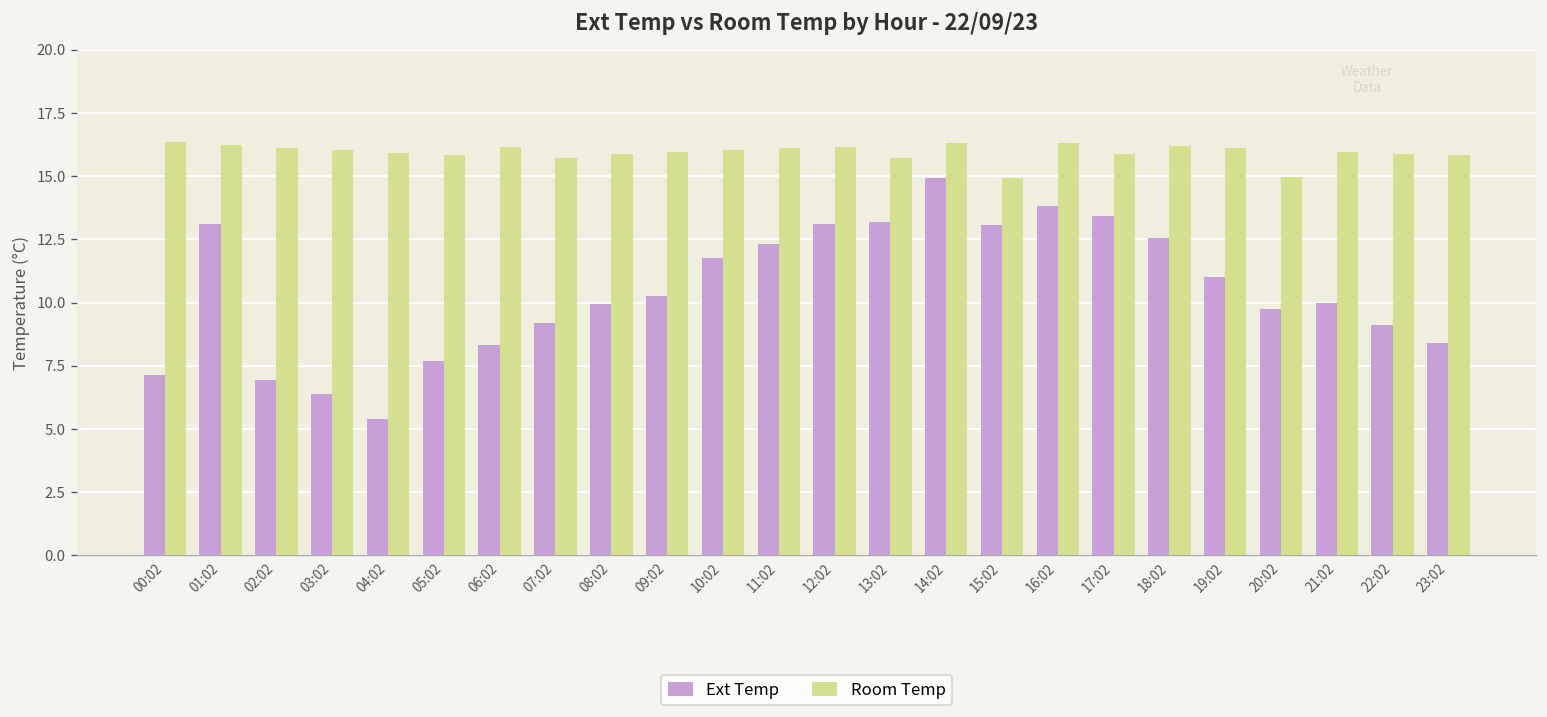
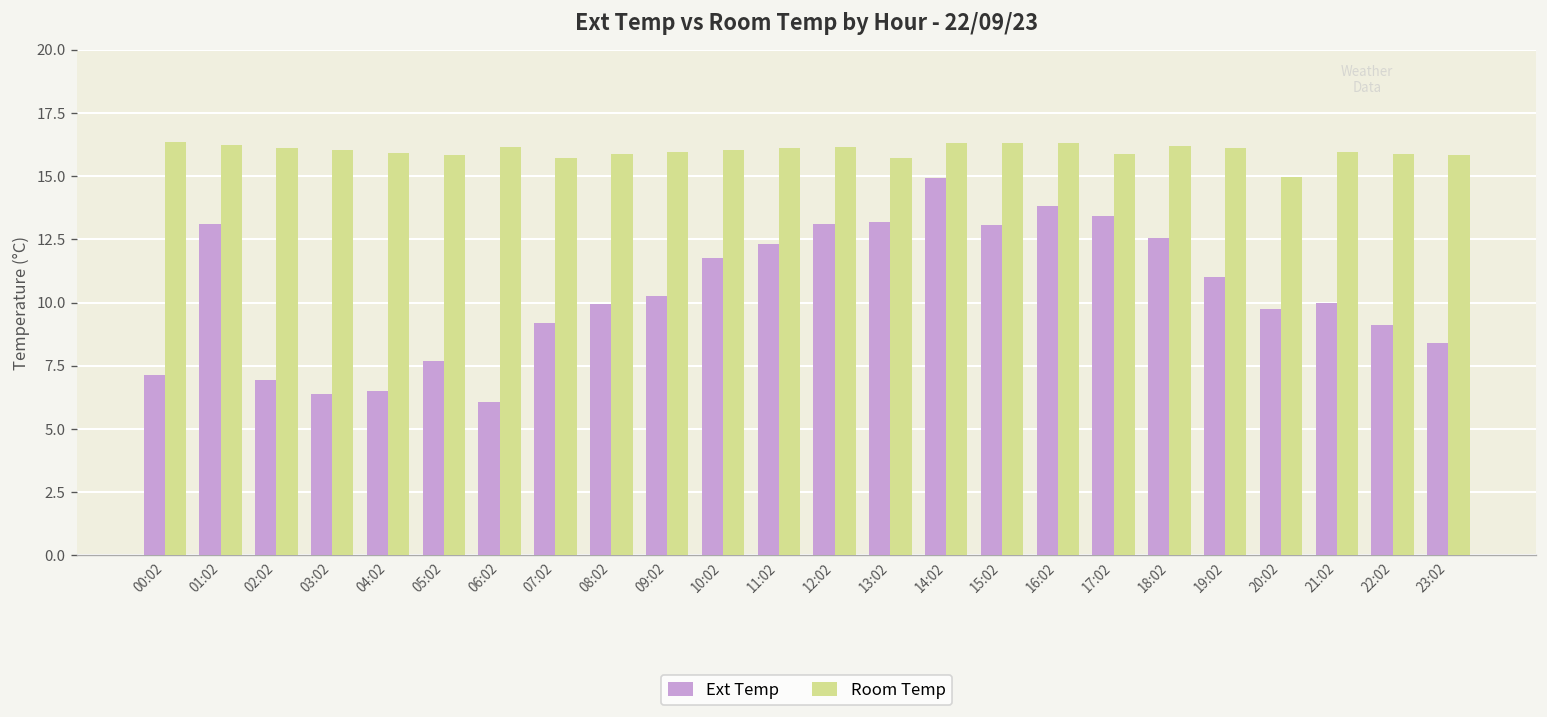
Ext Temp, 04:02: 5.4 -> 6.5
Ext Temp, 06:02: 8.3 -> 6.1
Room Temp, 15:02: 14.9 -> 16.3
